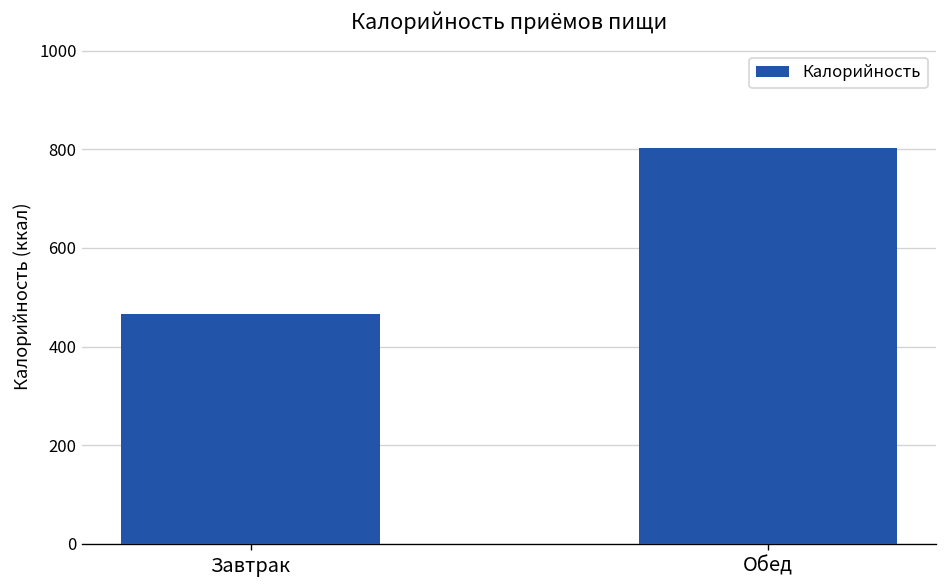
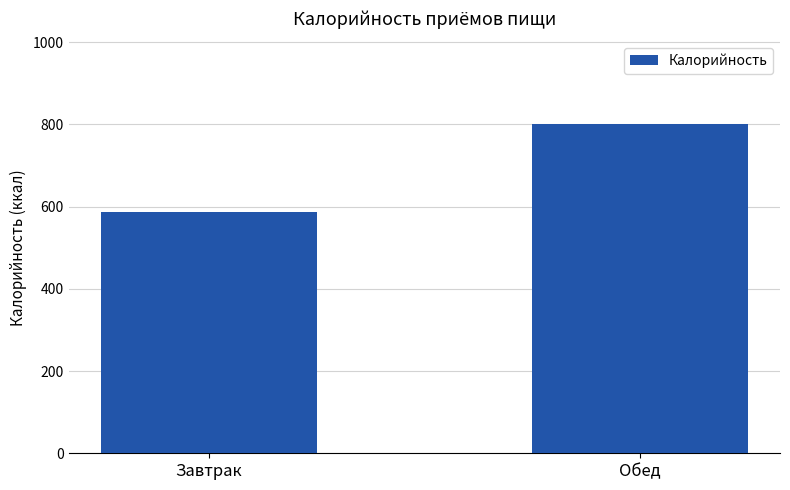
Завтрак: 470 -> 590
